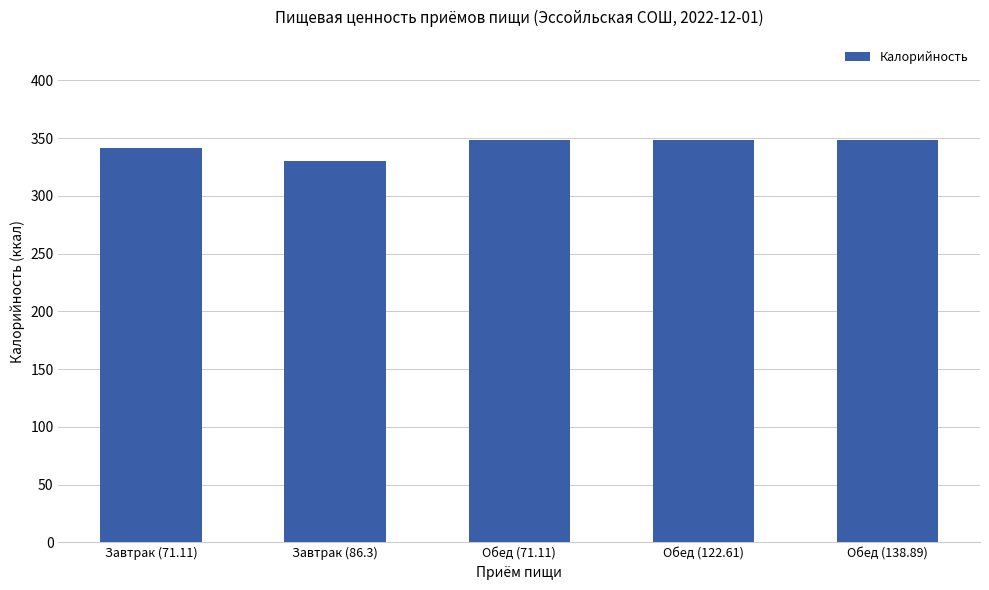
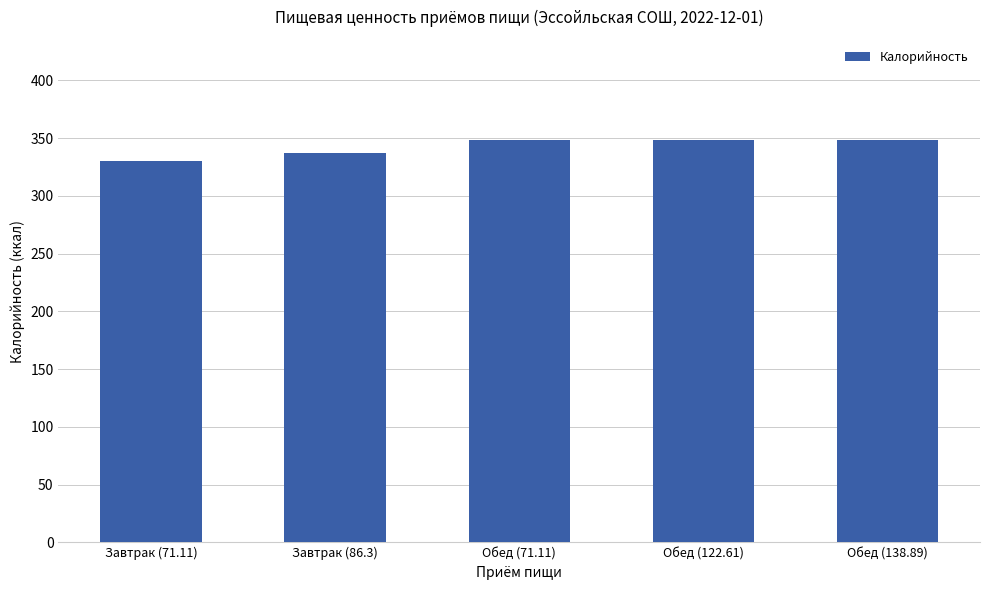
Завтрак (71.11): 341 -> 330
Завтрак (86.3): 330 -> 337
